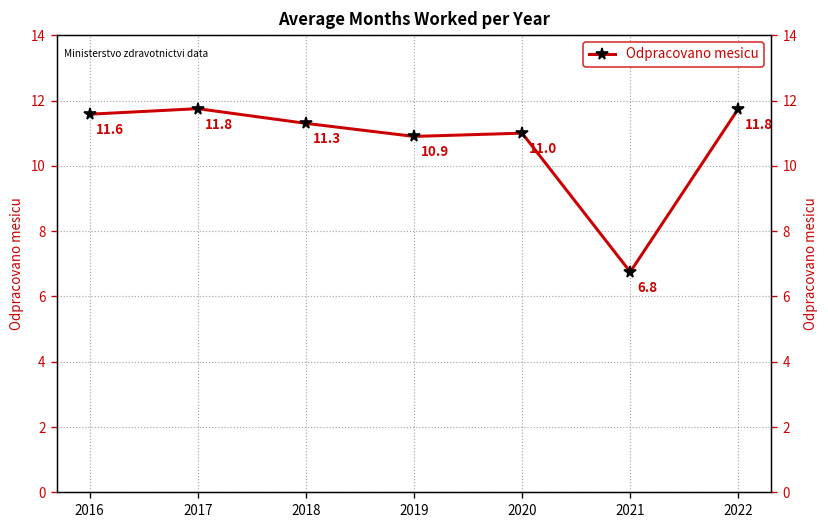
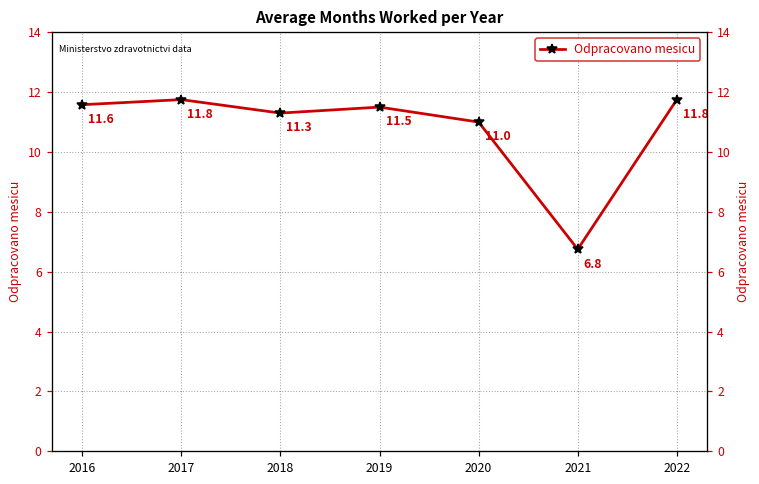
2019: 10.9 -> 11.5
